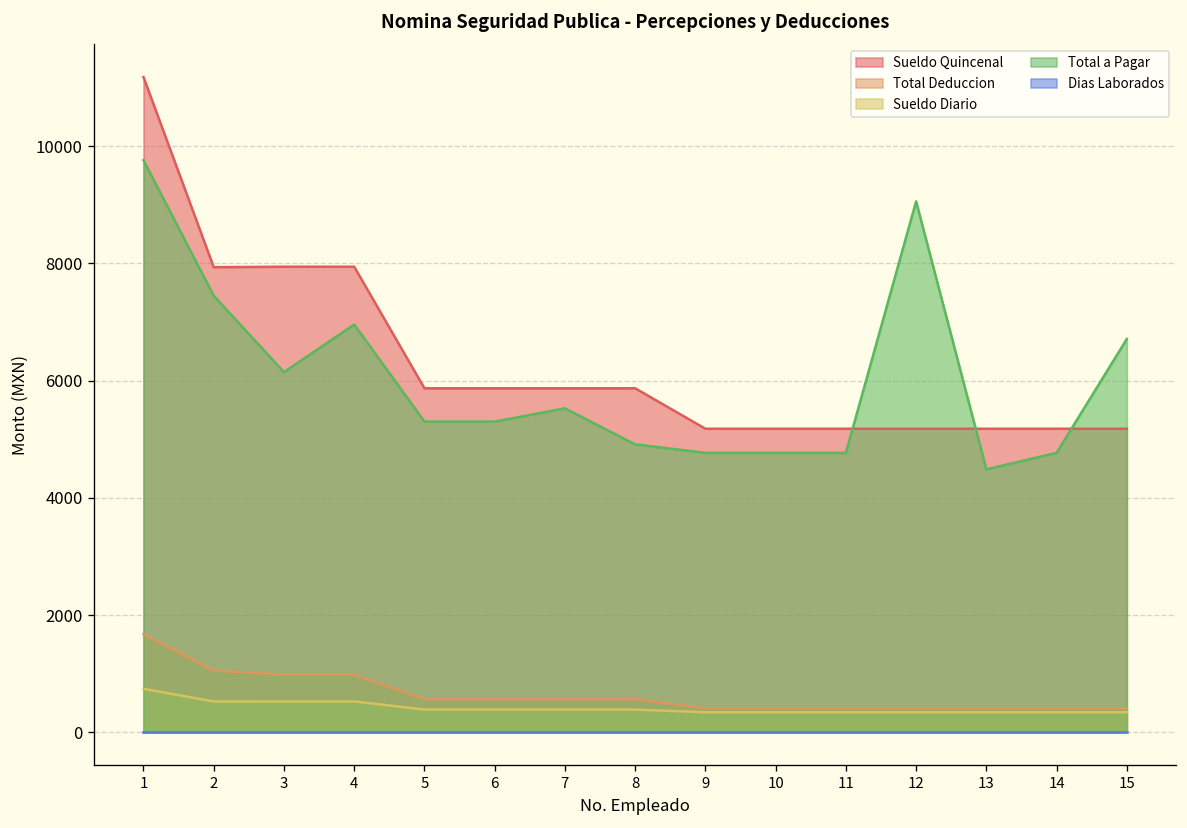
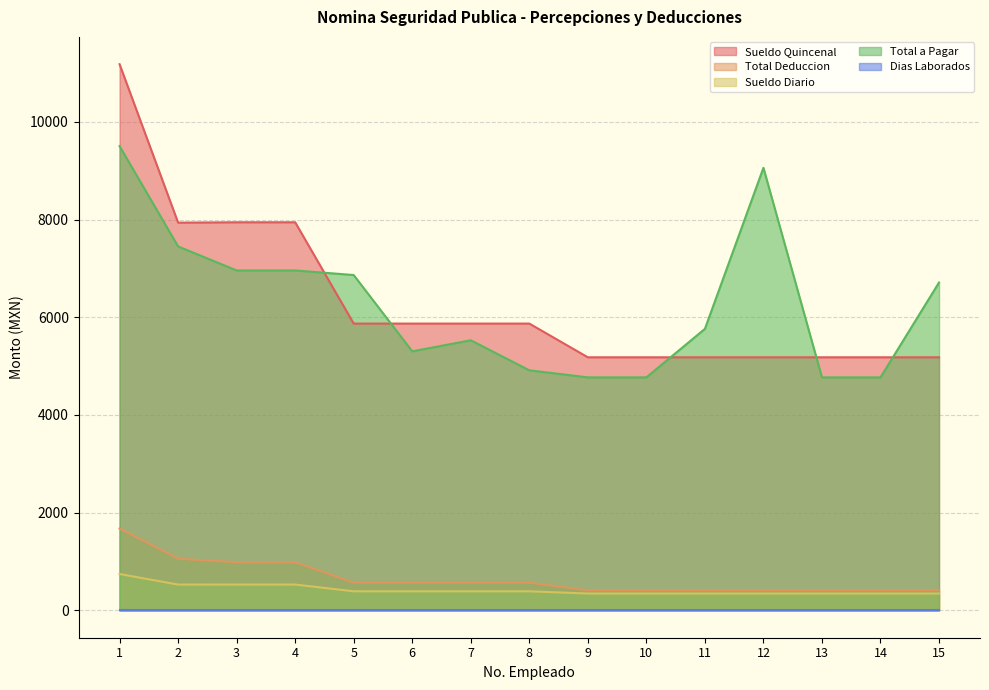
Total a Pagar, 1: 9800 -> 9500
Total a Pagar, 3: 6100 -> 7000
Total a Pagar, 5: 5300 -> 6900
Total a Pagar, 11: 4800 -> 5800
Total a Pagar, 13: 4500 -> 4800
